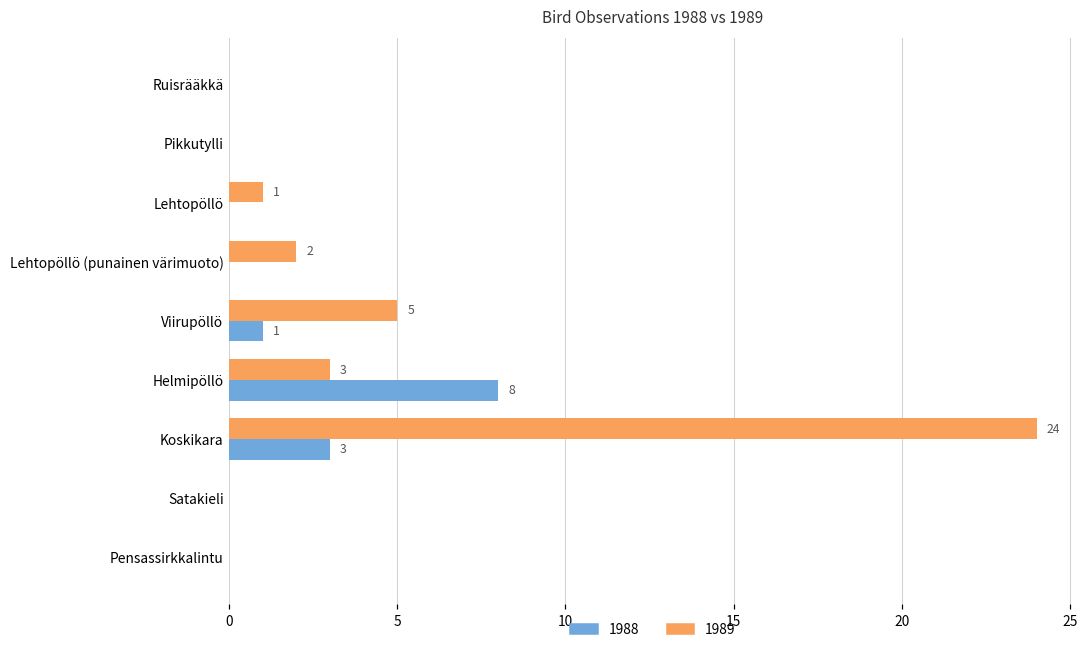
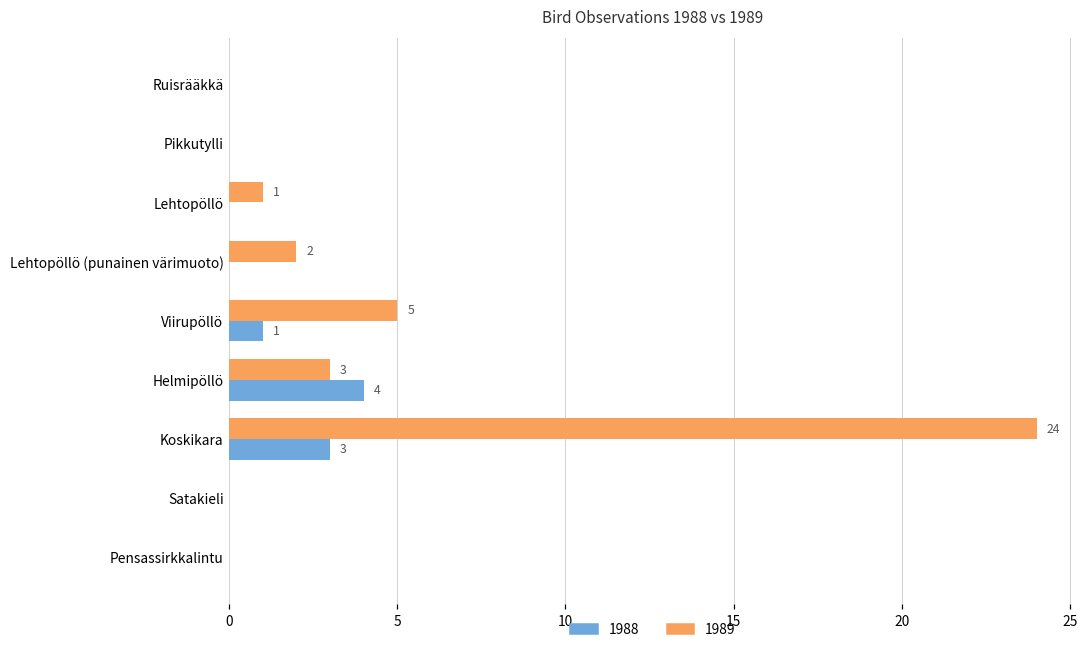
1988, Helmipöllö: 8 -> 4
